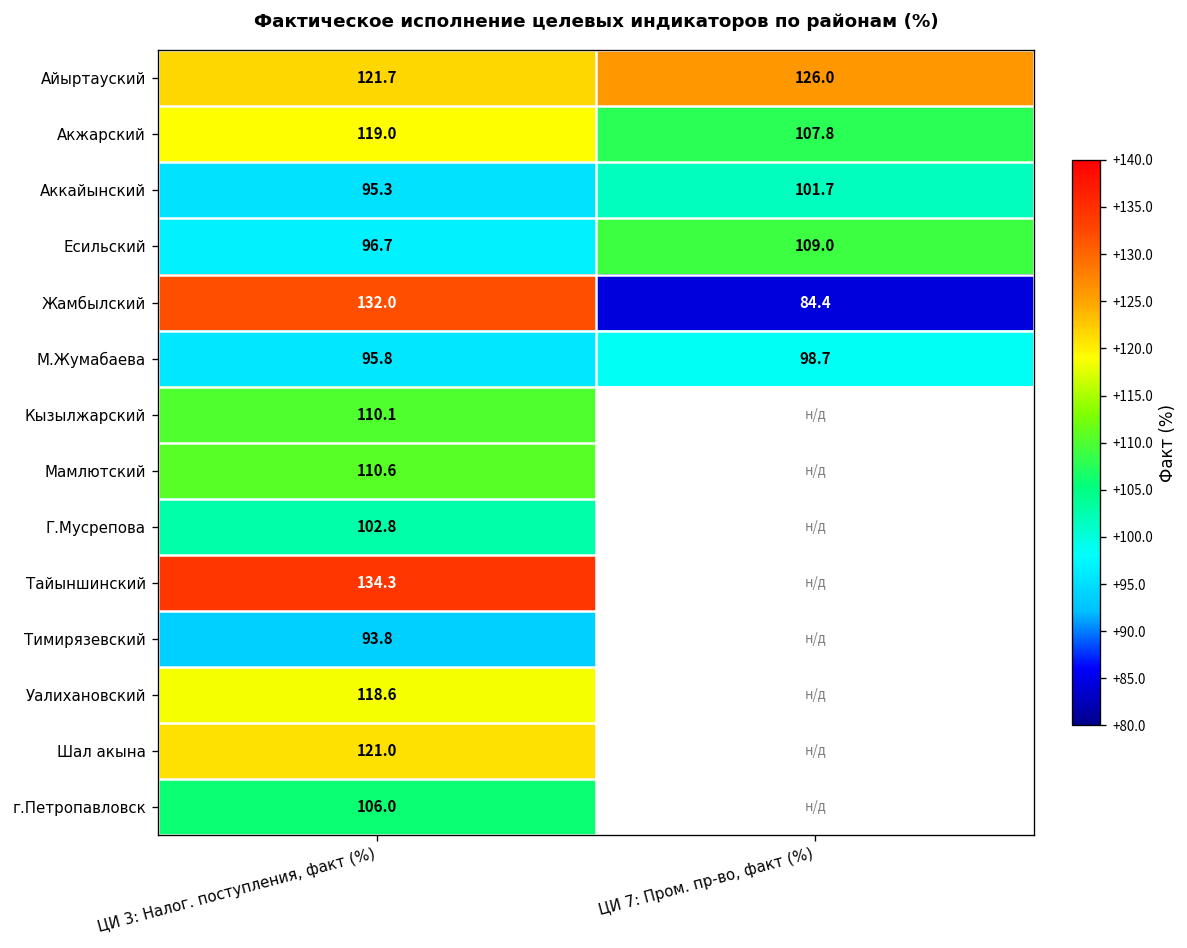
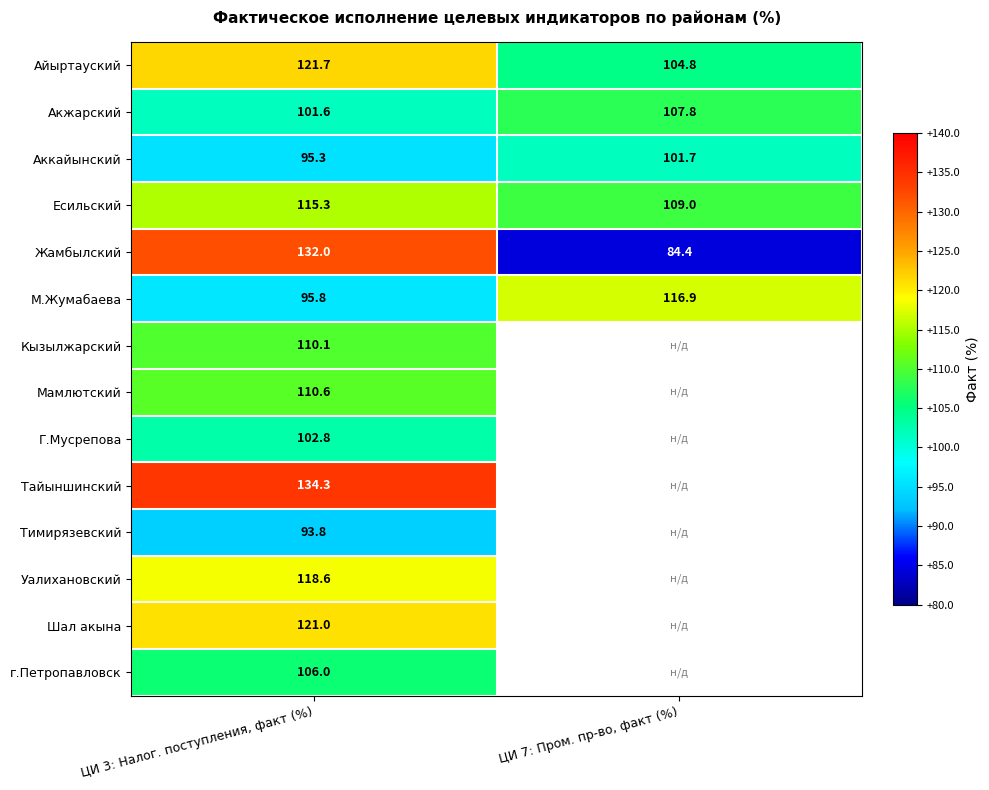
Айыртауский, ЦИ 7: Пром. пр-во, факт (%): 126.0 -> 104.8
Акжарский, ЦИ 3: Налог. поступления, факт (%): 119.0 -> 101.6
Есильский, ЦИ 3: Налог. поступления, факт (%): 96.7 -> 115.3
М.Жумабаева, ЦИ 7: Пром. пр-во, факт (%): 98.7 -> 116.9
